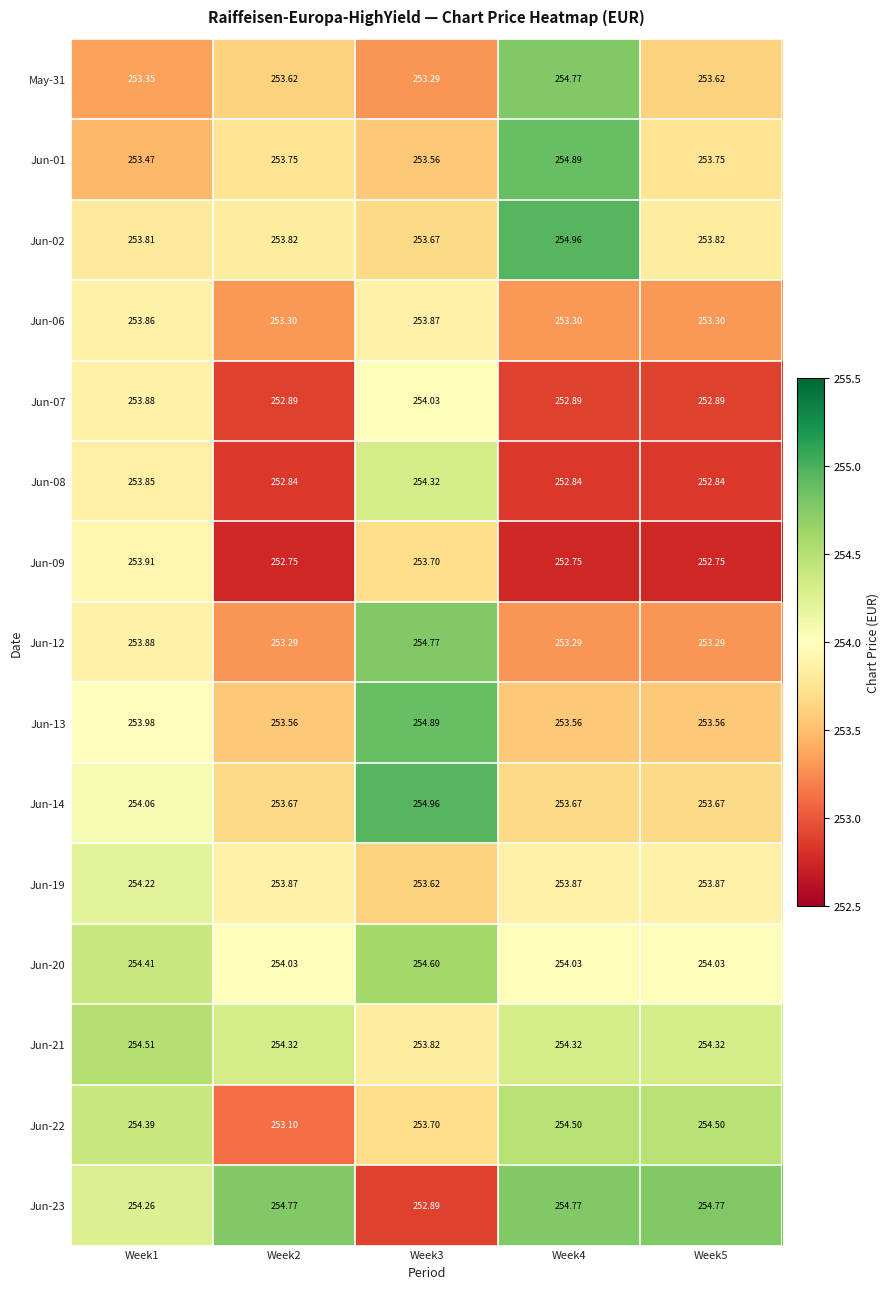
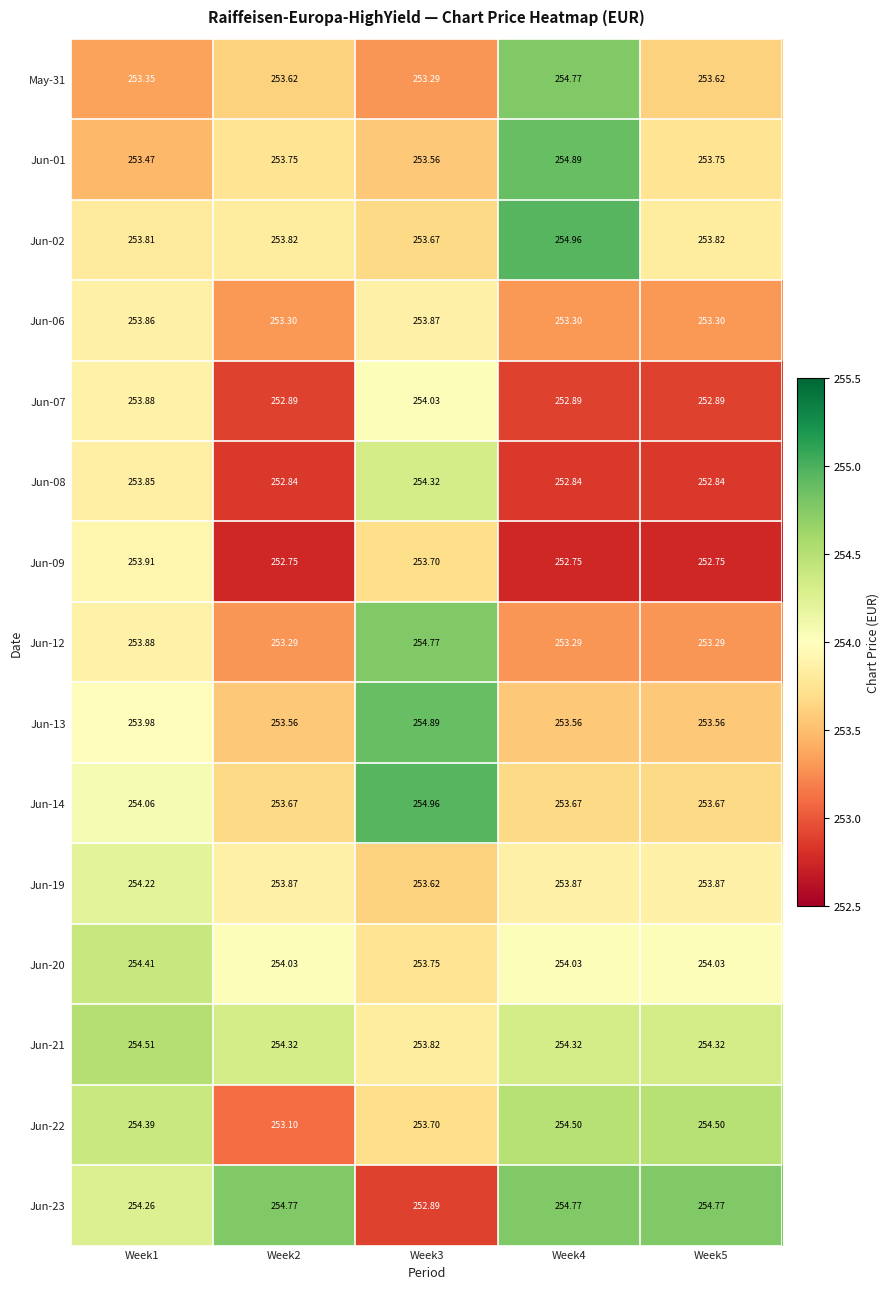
Jun-20, Week3: 254.60 -> 253.75
